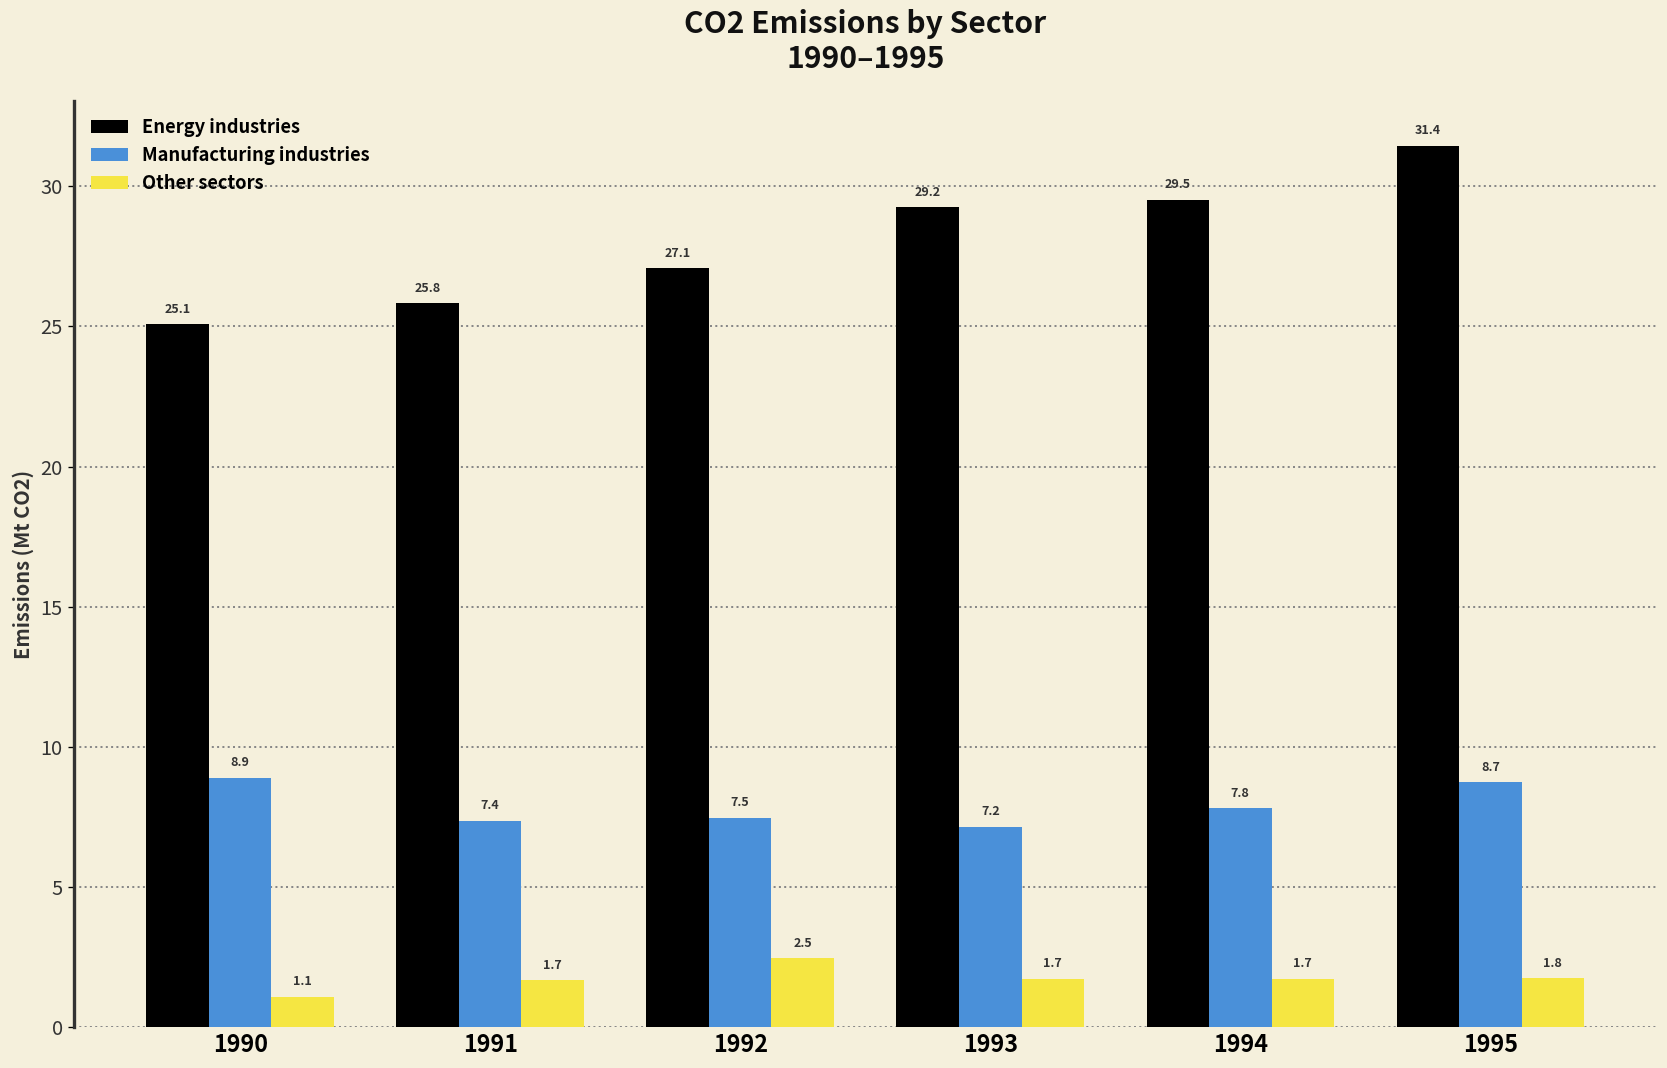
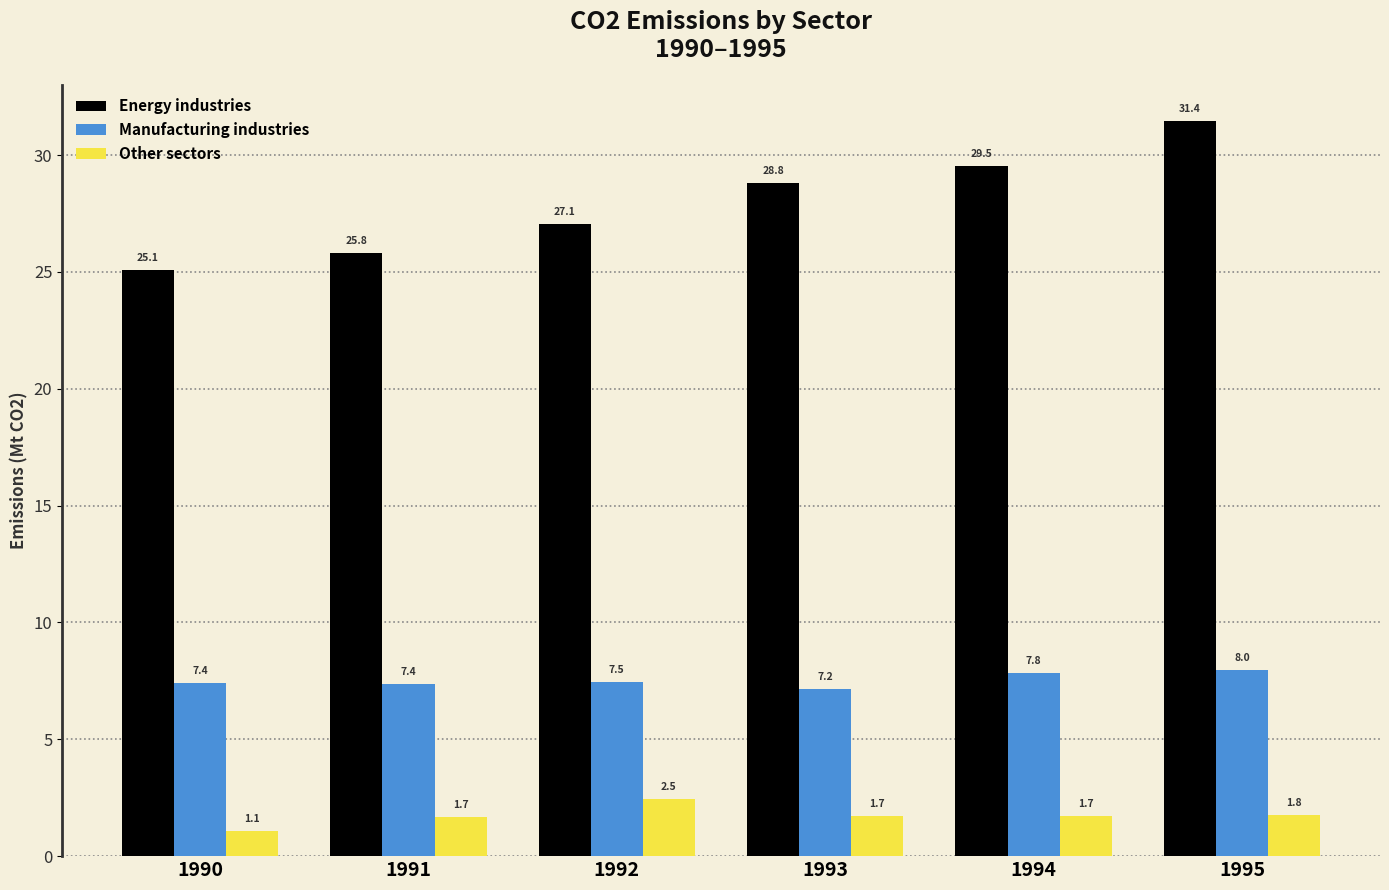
Manufacturing industries, 1990: 8.9 -> 7.4
Energy industries, 1993: 29.2 -> 28.8
Manufacturing industries, 1995: 8.7 -> 8.0
